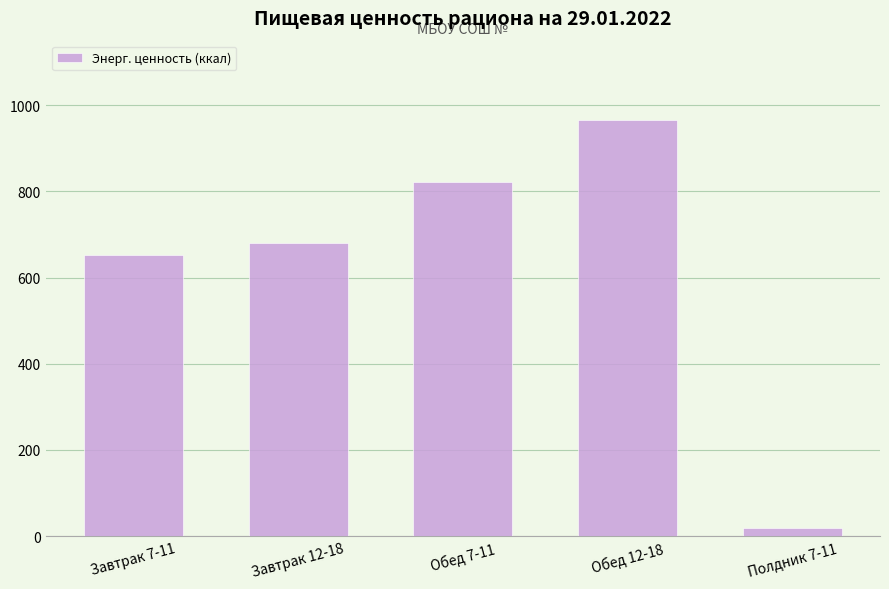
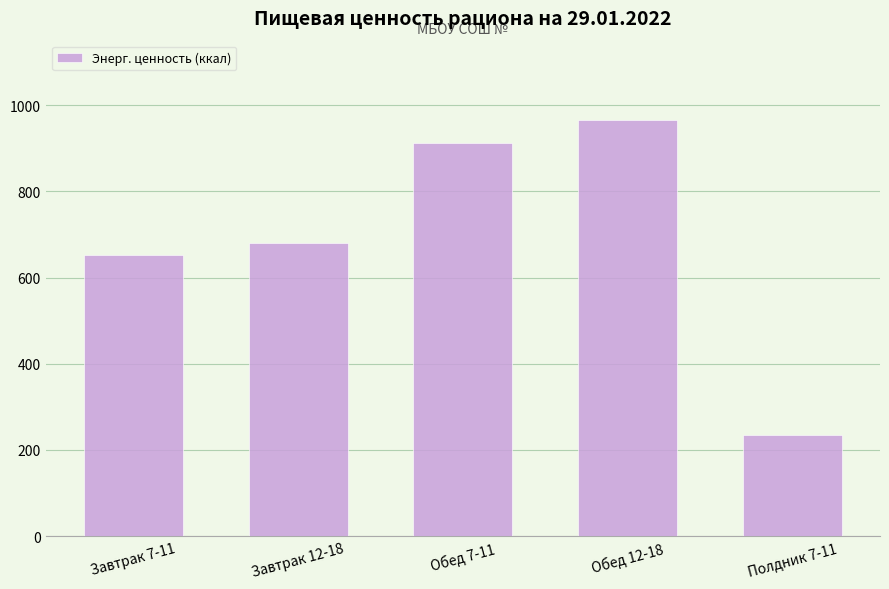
Обед 7-11: 820 -> 910
Полдник 7-11: 20 -> 240
